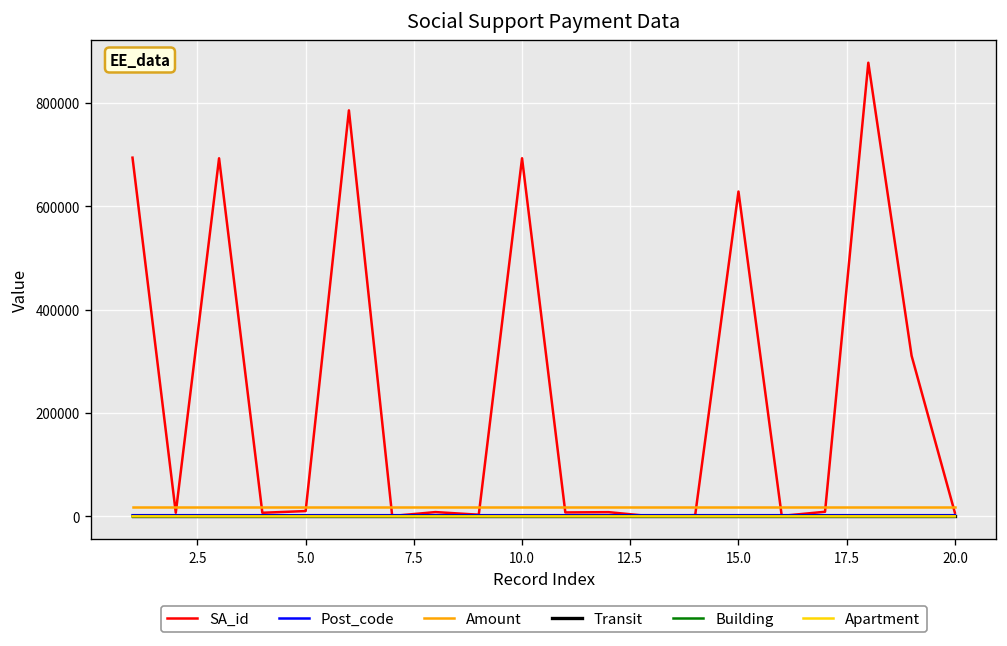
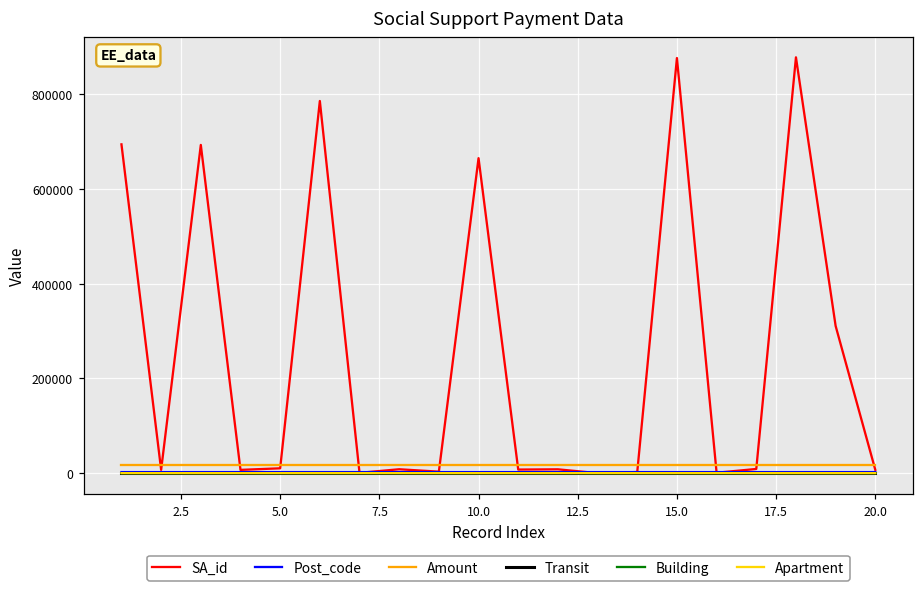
SA_id, 10.0: 690000 -> 660000
SA_id, 15.0: 630000 -> 880000
